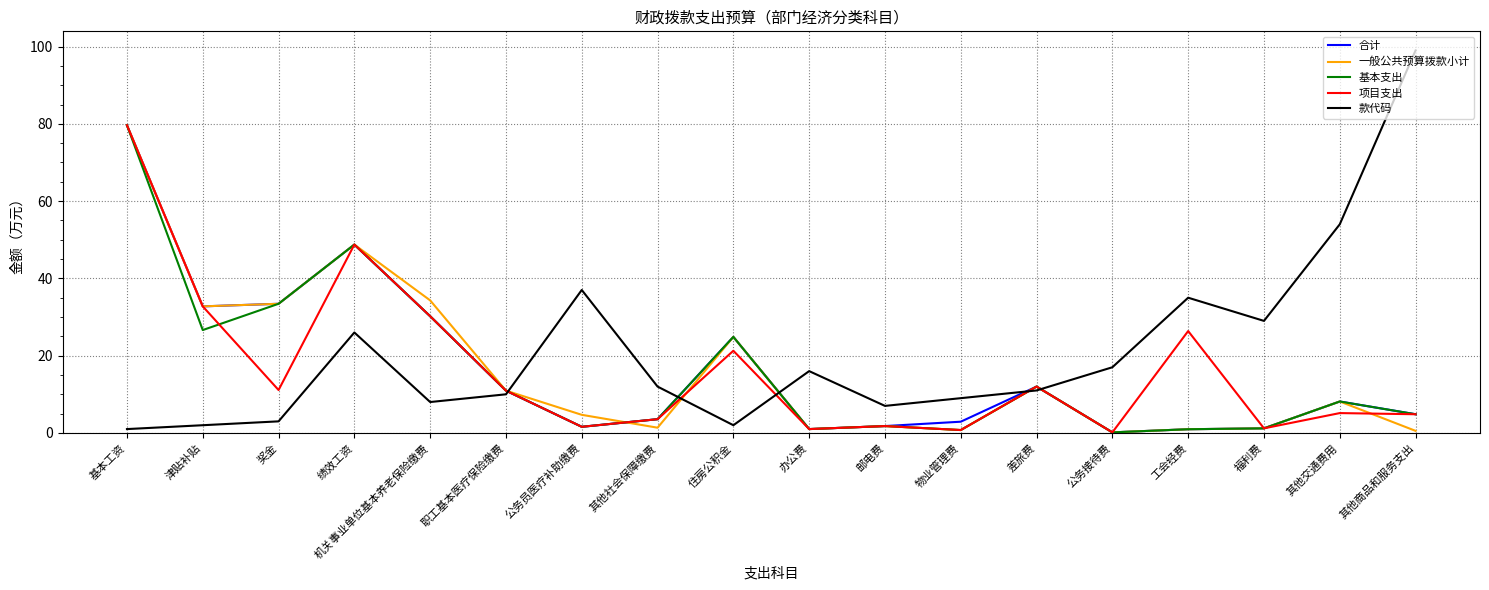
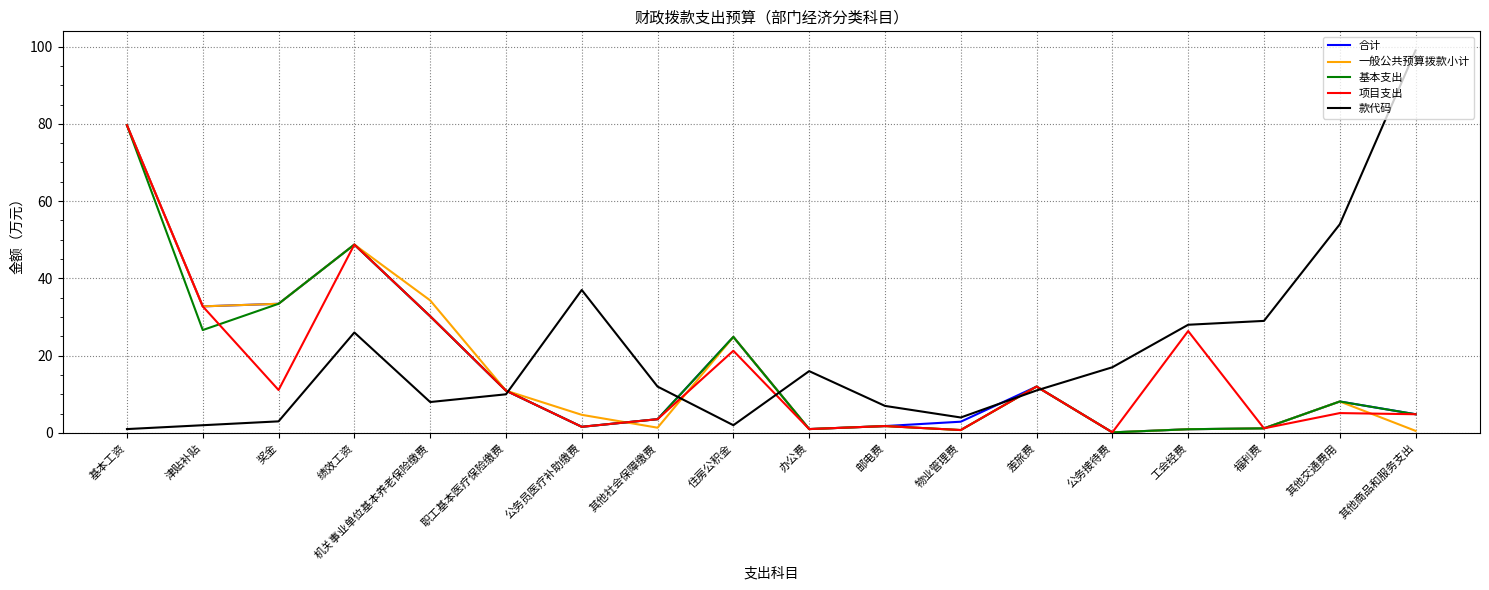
款代码, 物业管理费: 9 -> 4
款代码, 工会经费: 35 -> 28
